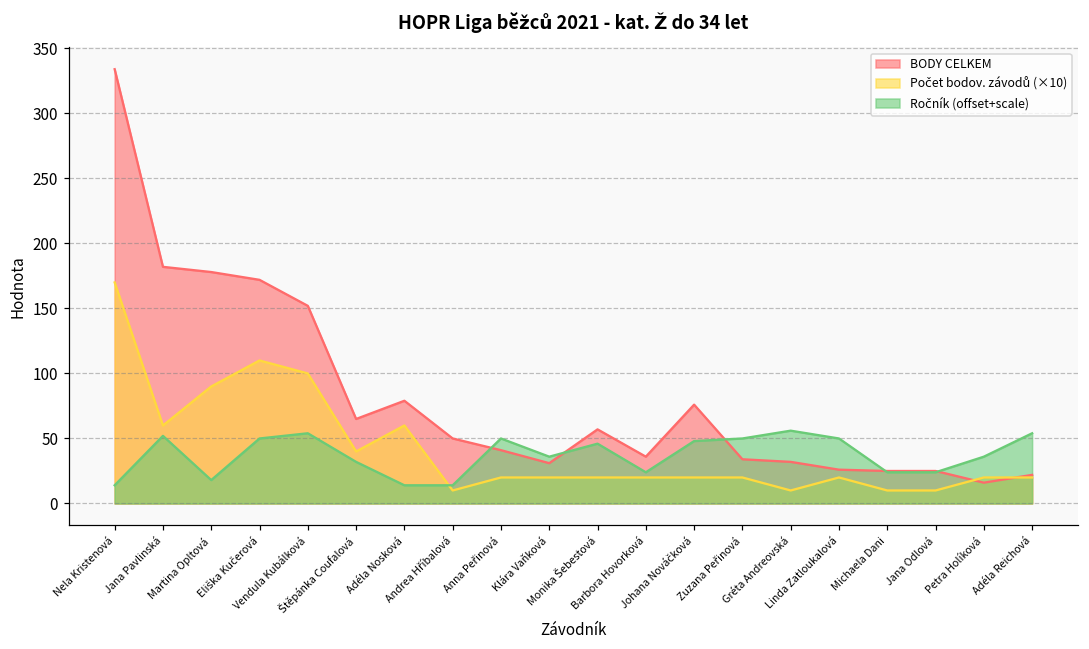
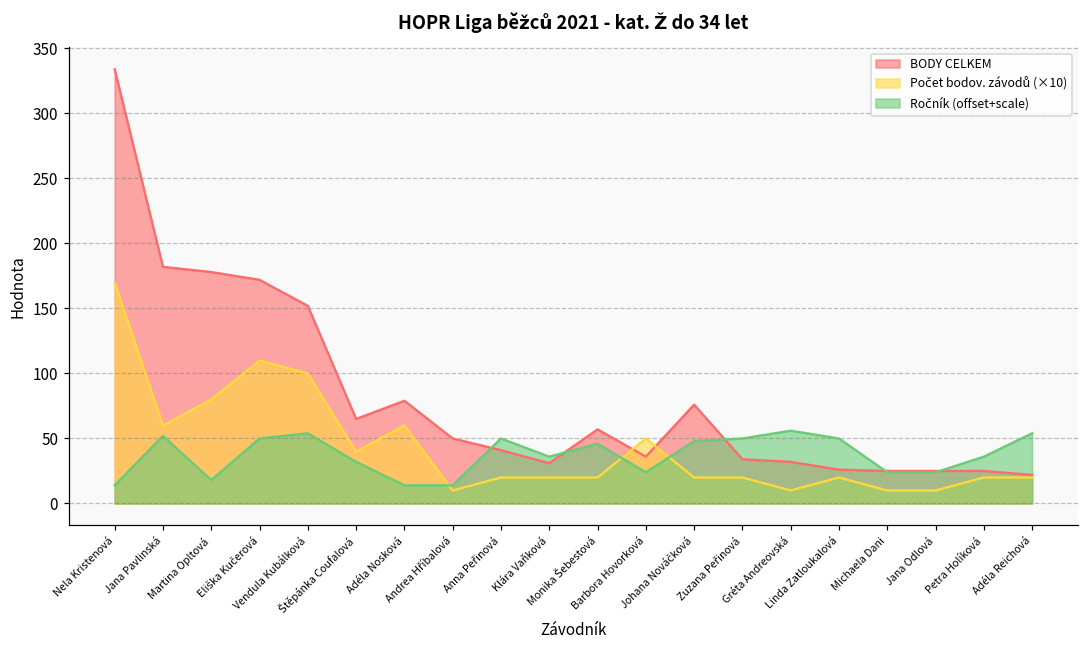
Počet bodov. závodů (×10), Martina Opltová: 90 -> 80
Počet bodov. závodů (×10), Barbora Hovorková: 20 -> 50
BODY CELKEM, Petra Holíková: 16 -> 25
